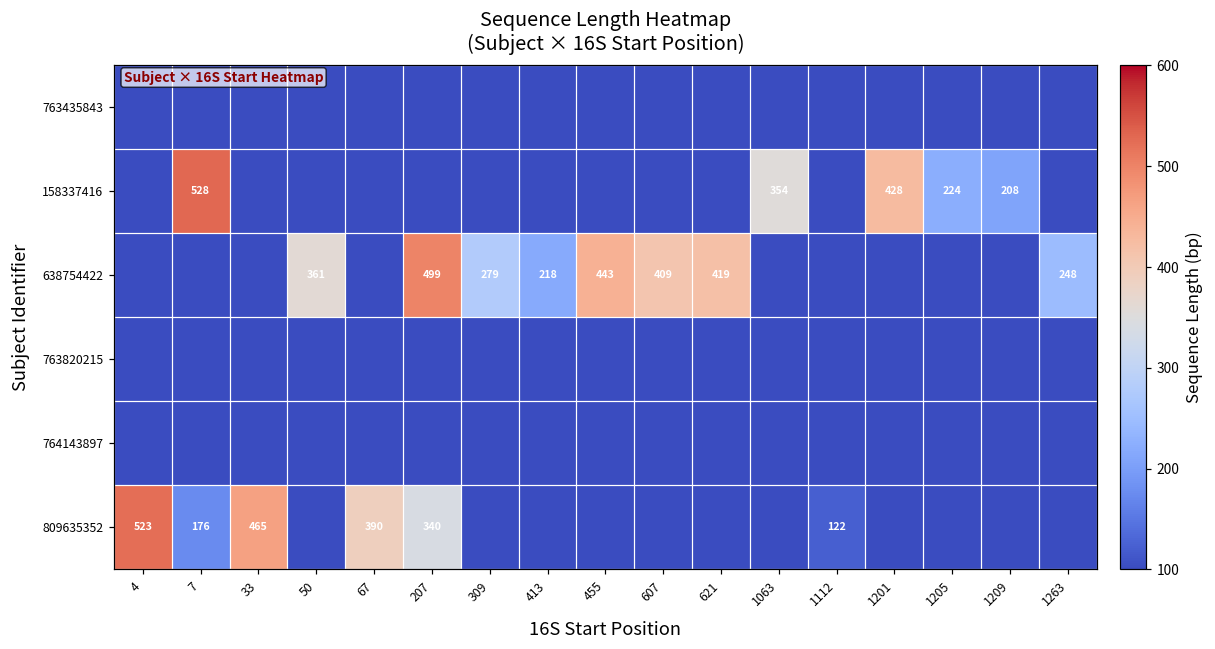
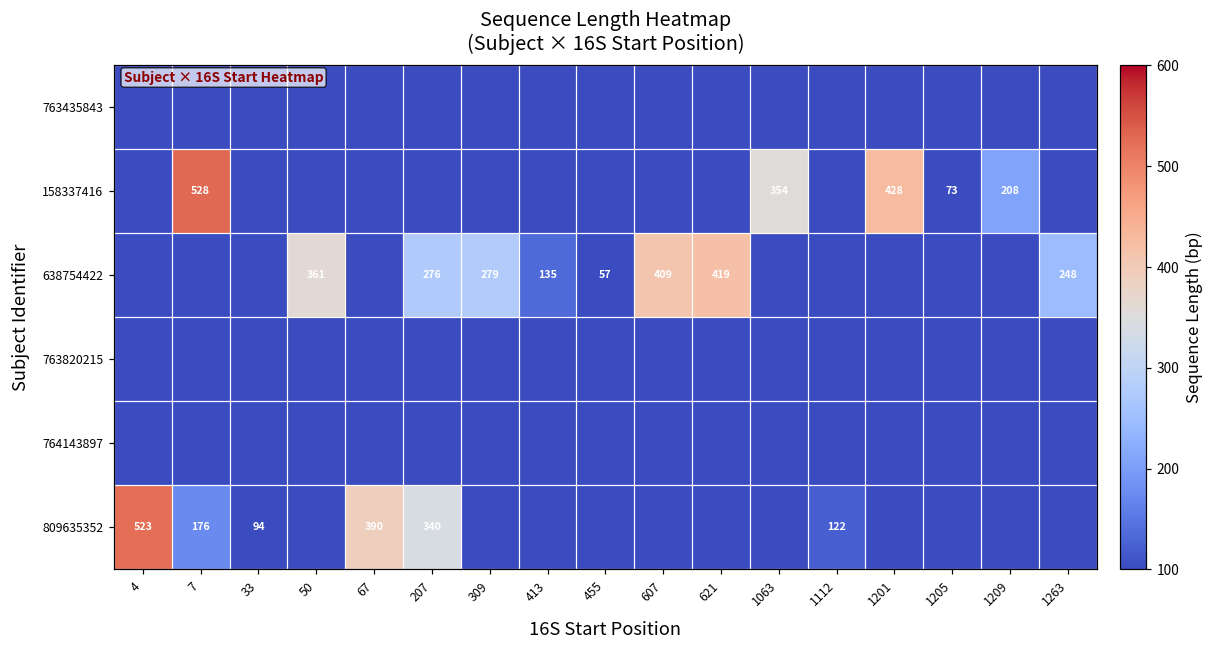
158337416, 1205: 224 -> 73
638754422, 207: 499 -> 276
638754422, 413: 218 -> 135
638754422, 455: 443 -> 57
809635352, 33: 465 -> 94
